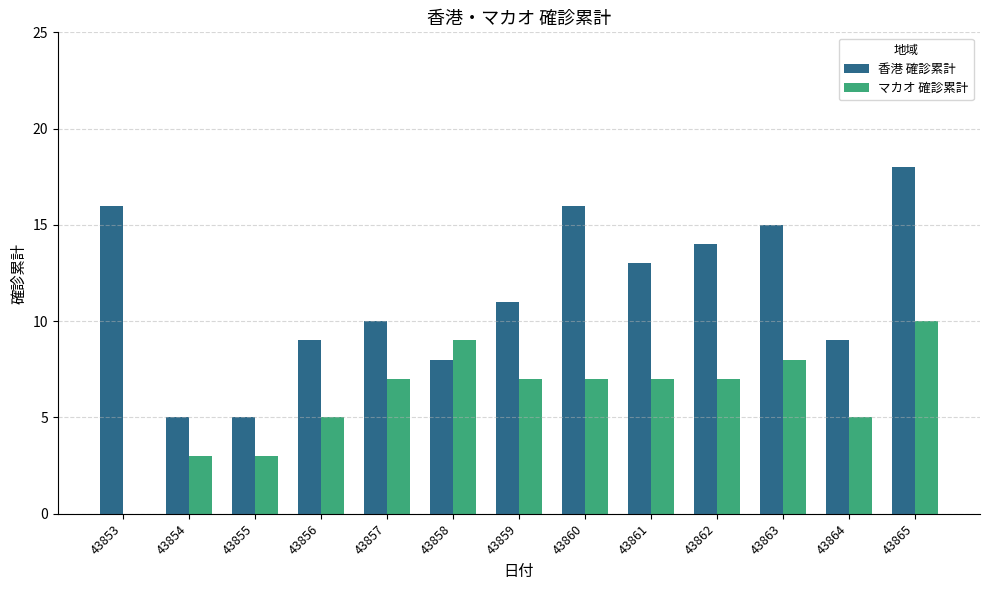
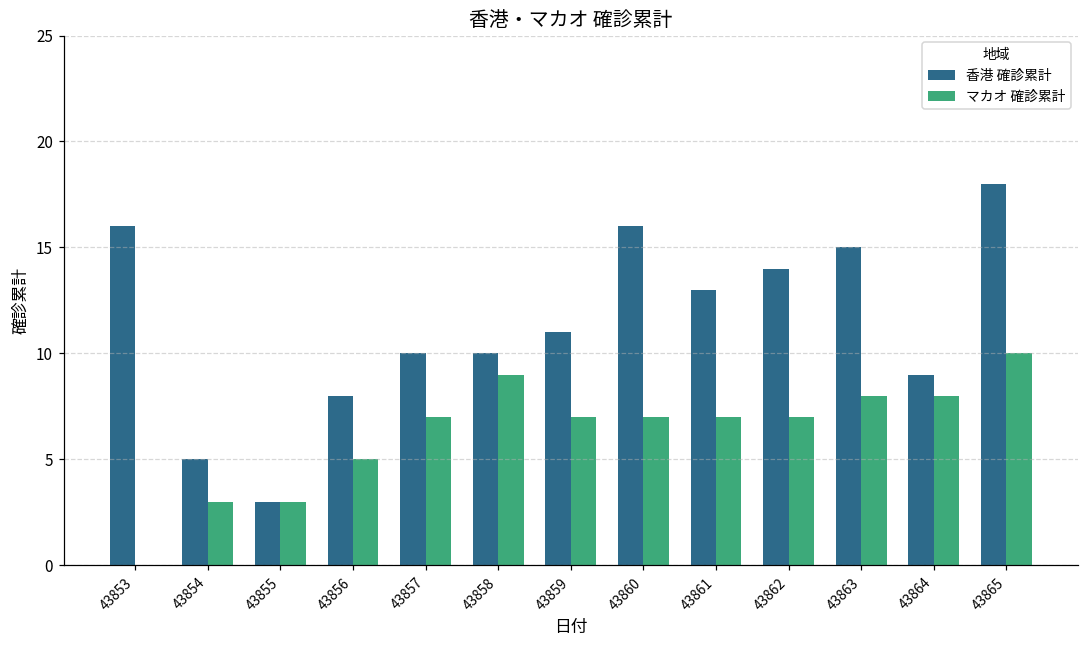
香港 確診累計, 43855: 5 -> 3
香港 確診累計, 43856: 9 -> 8
香港 確診累計, 43858: 8 -> 10
マカオ 確診累計, 43864: 5 -> 8
